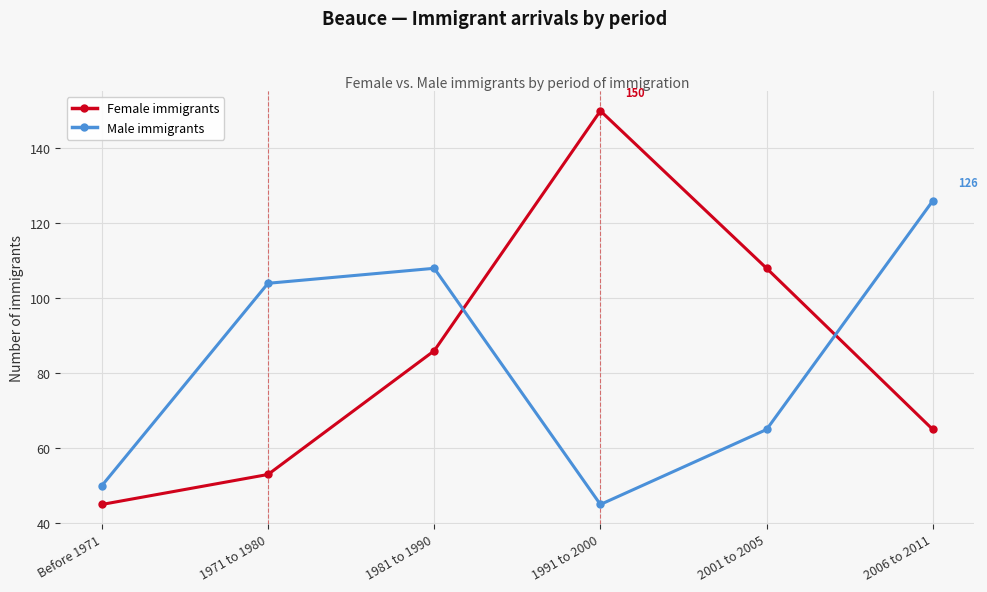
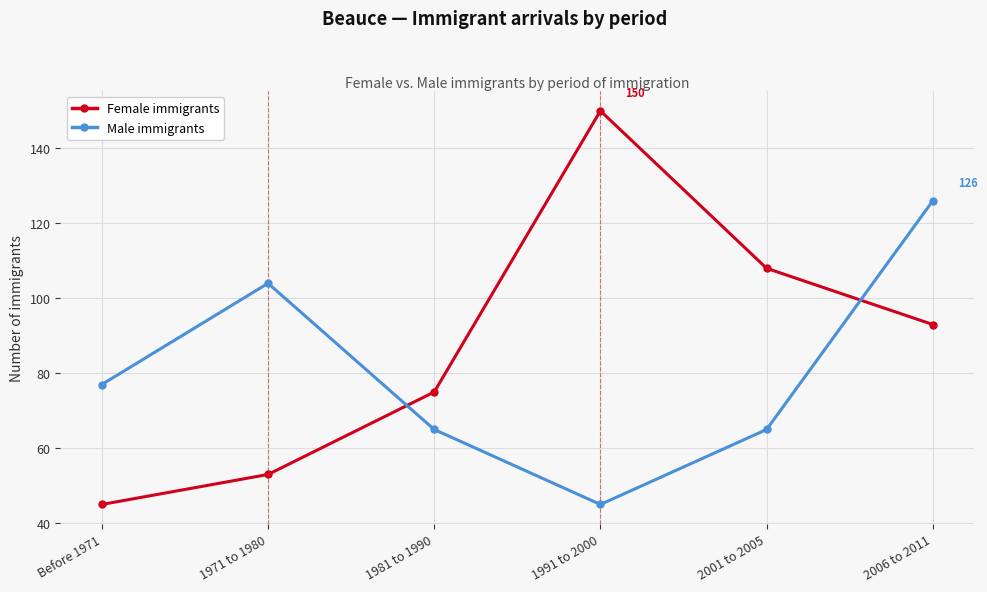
Male immigrants, Before 1971: 50 -> 77
Female immigrants, 1981 to 1990: 86 -> 75
Male immigrants, 1981 to 1990: 108 -> 65
Female immigrants, 2006 to 2011: 65 -> 93
